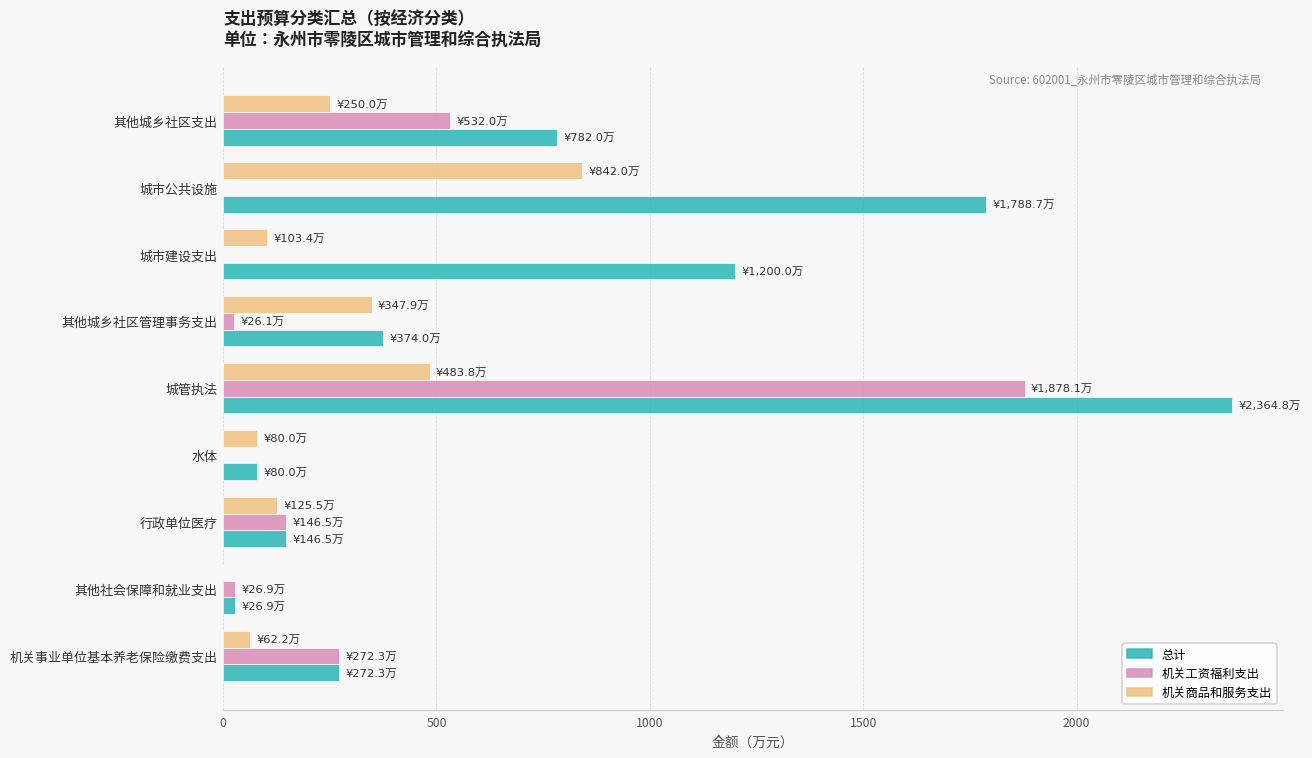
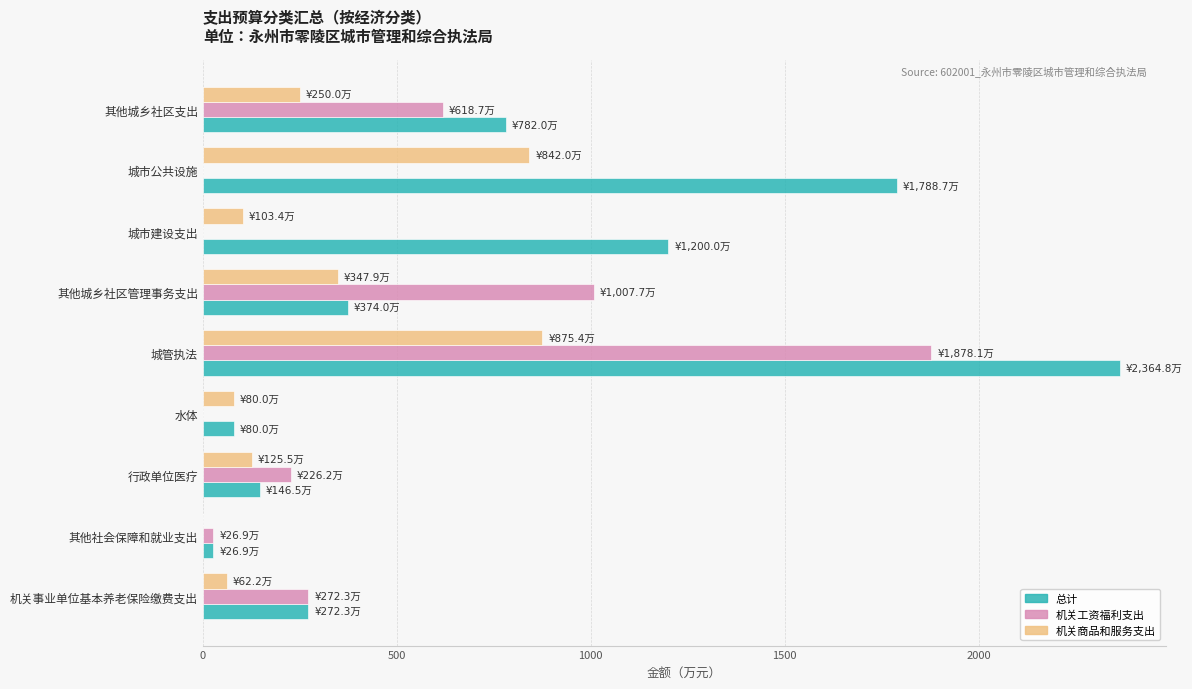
机关工资福利支出, 其他城乡社区支出: ¥532.0万 -> ¥618.7万
机关工资福利支出, 其他城乡社区管理事务支出: ¥26.1万 -> ¥1,007.7万
机关商品和服务支出, 城管执法: ¥483.8万 -> ¥875.4万
机关工资福利支出, 行政单位医疗: ¥146.5万 -> ¥226.2万
